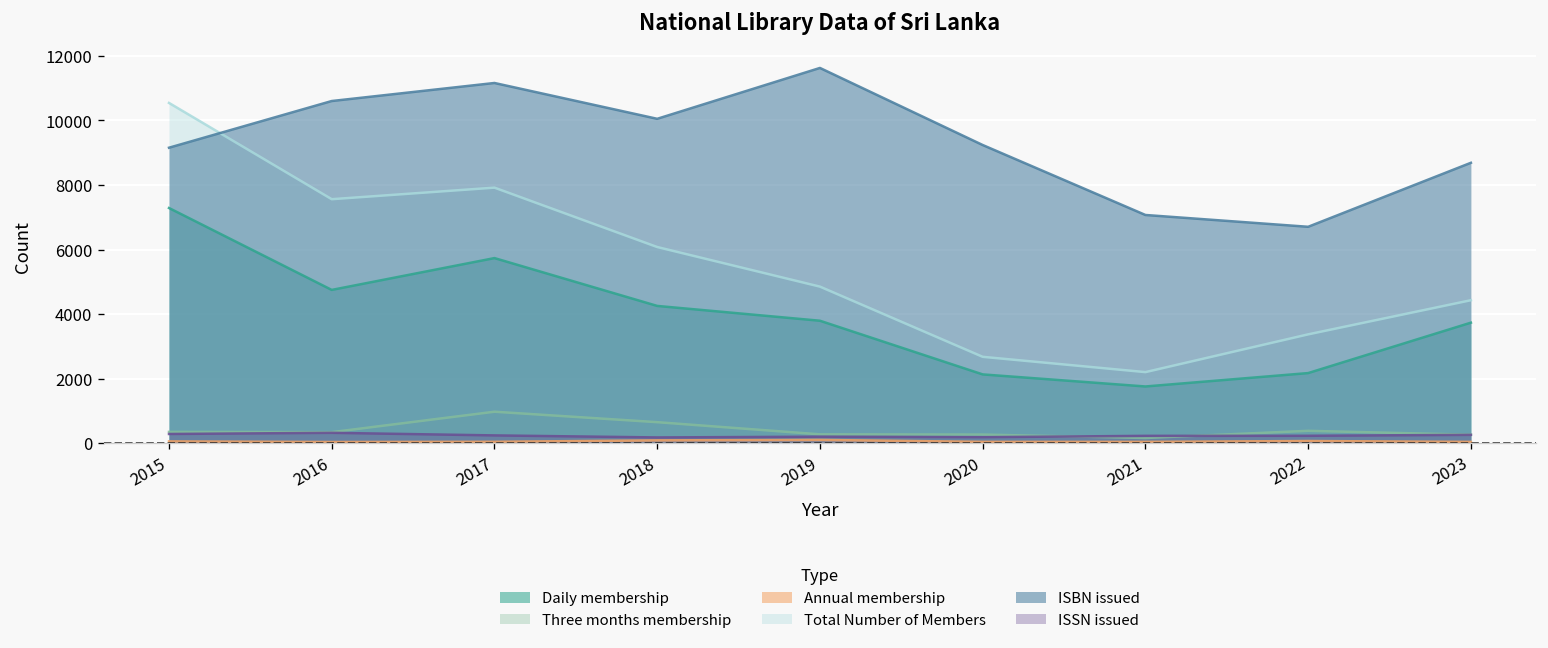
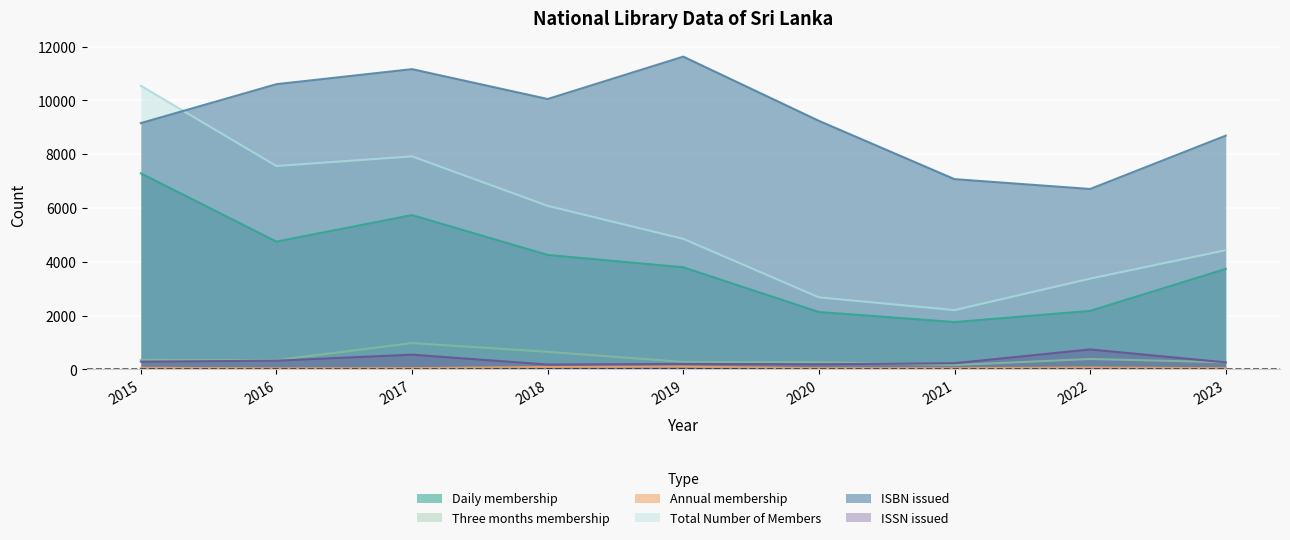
ISSN issued, 2017: 200 -> 500
ISSN issued, 2022: 200 -> 700
